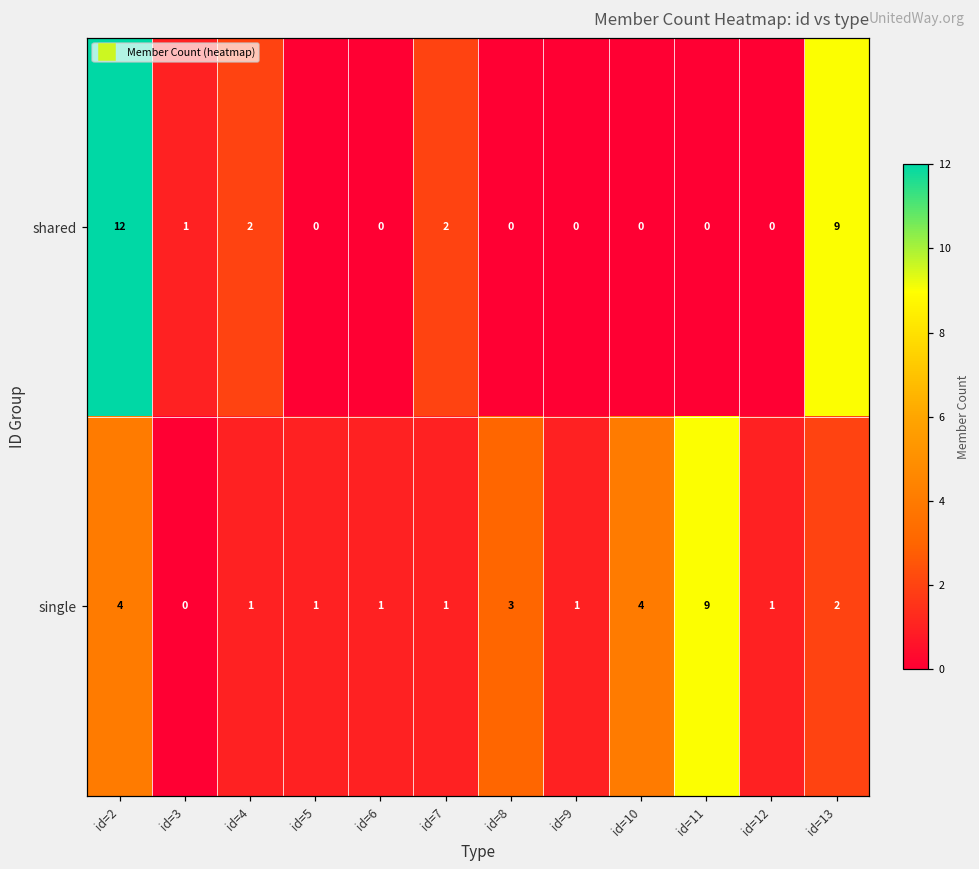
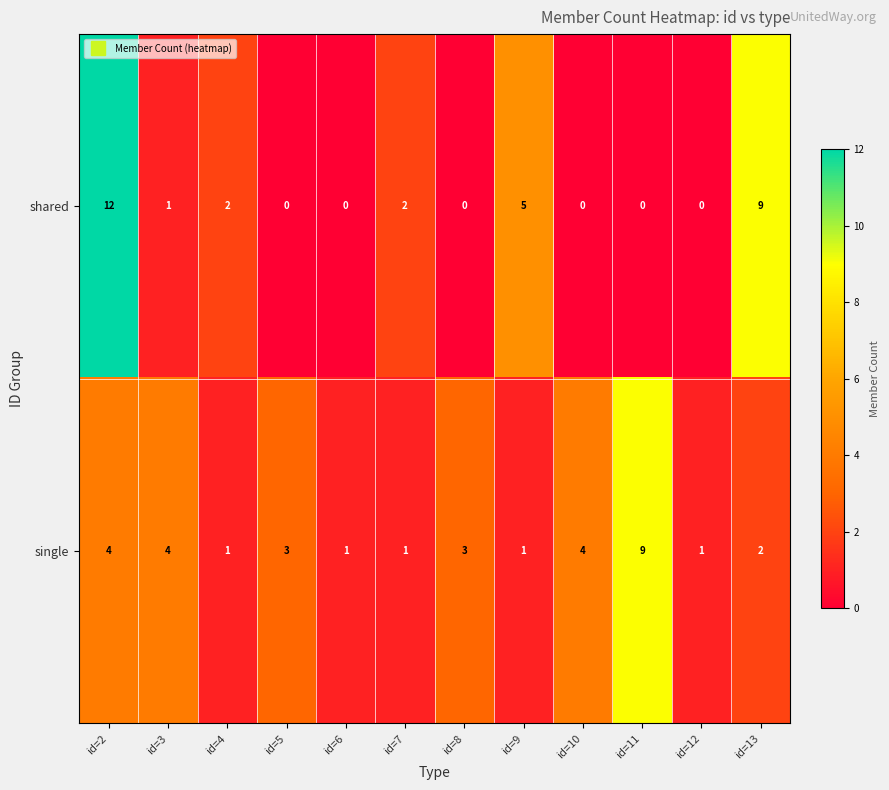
shared, id=9: 0 -> 5
single, id=3: 0 -> 4
single, id=5: 1 -> 3
